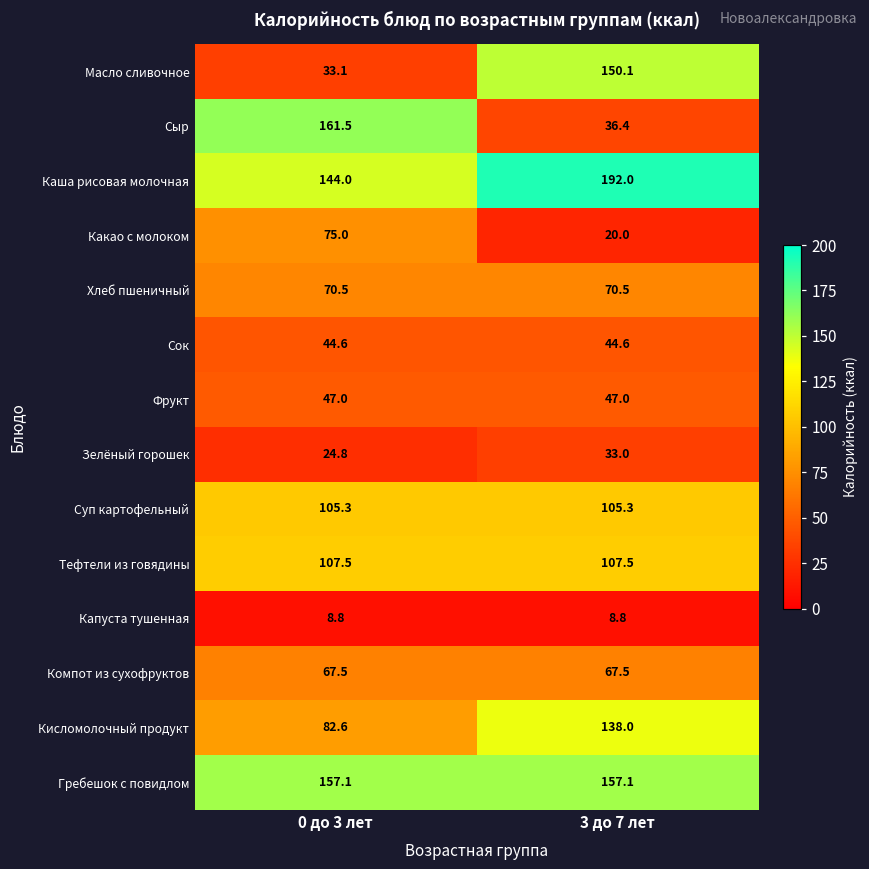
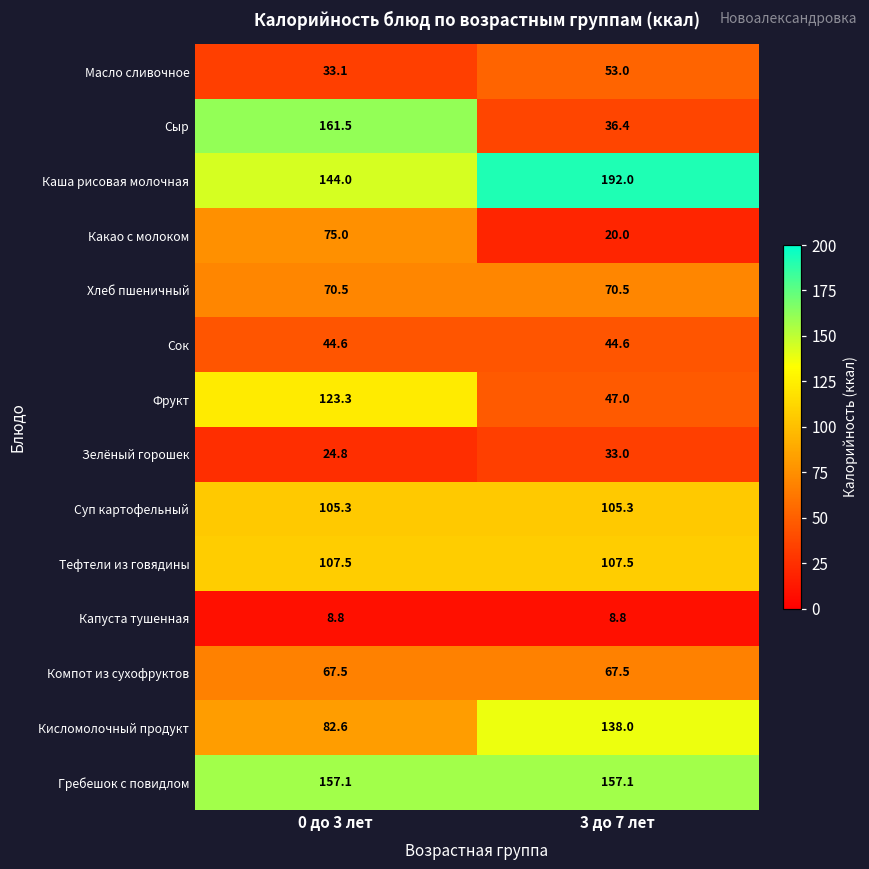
Масло сливочное, 3 до 7 лет: 150.1 -> 53.0
Фрукт, 0 до 3 лет: 47.0 -> 123.3
